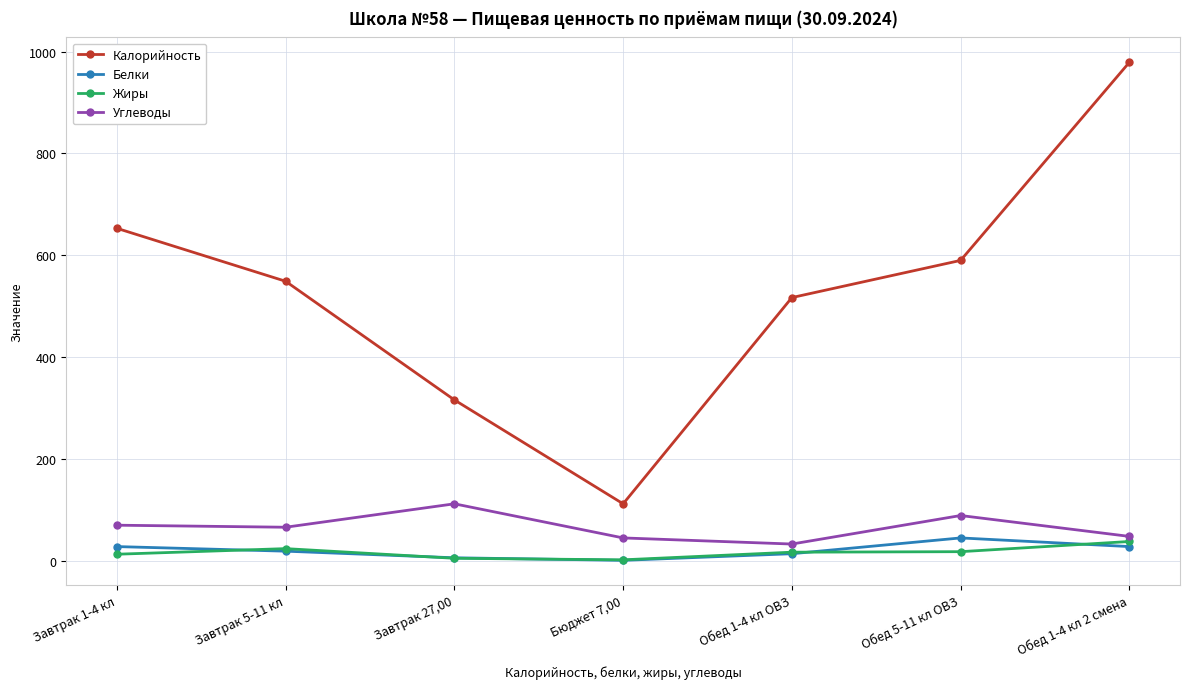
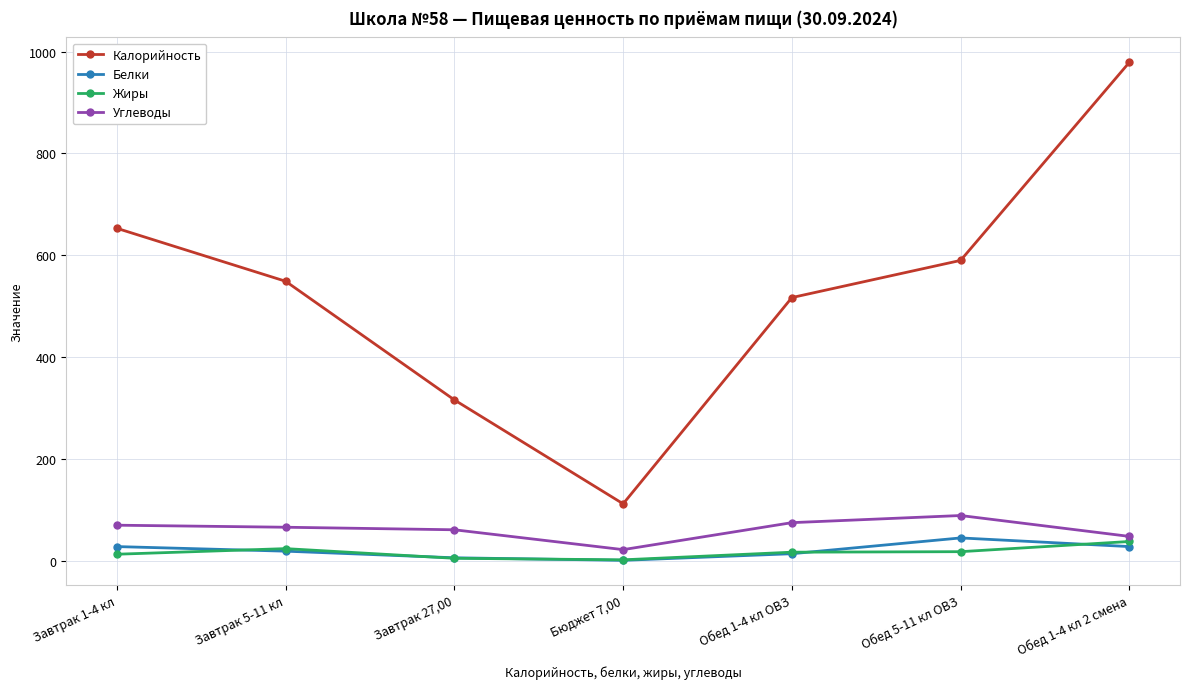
Углеводы, Завтрак 27,00: 110 -> 60
Углеводы, Бюджет 7,00: 50 -> 20
Углеводы, Обед 1-4 кл ОВЗ: 30 -> 80
